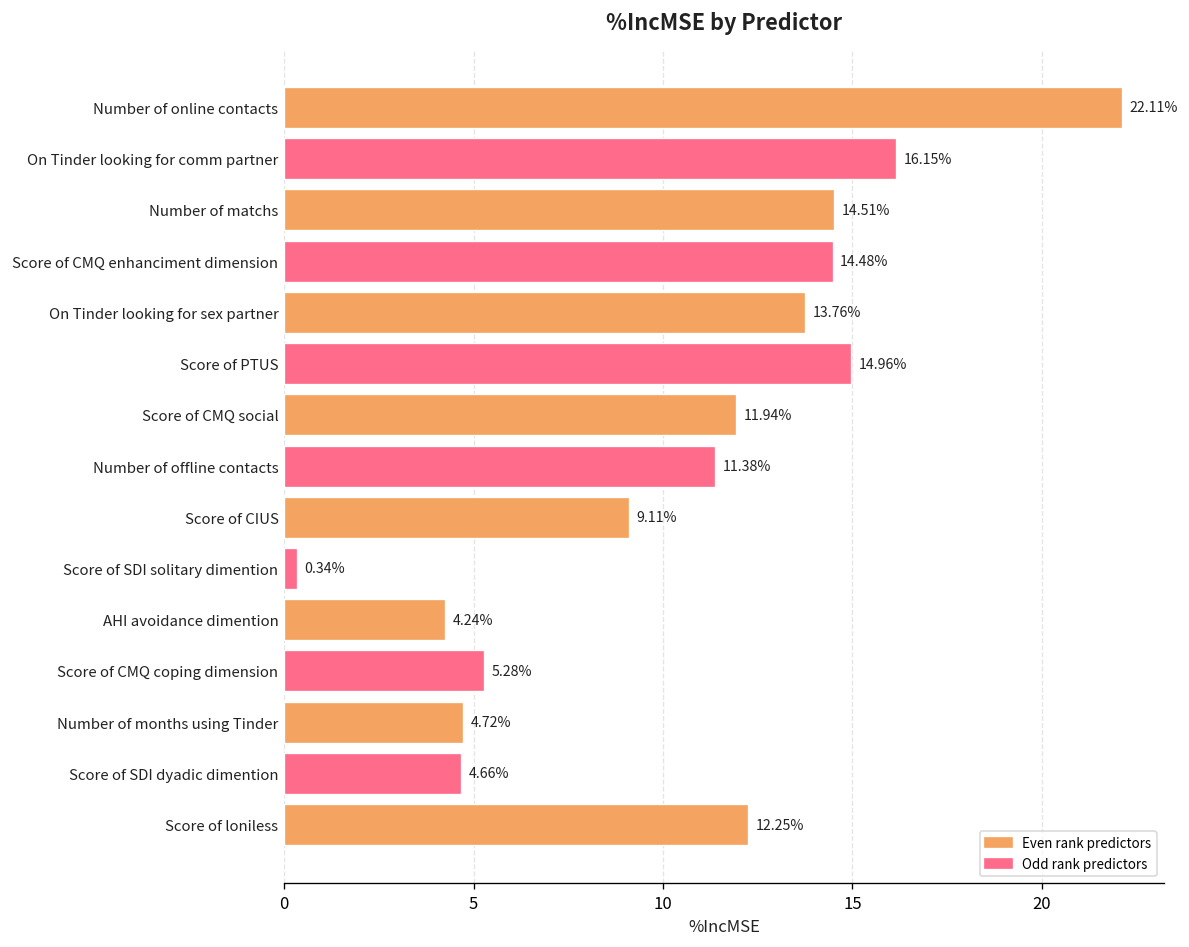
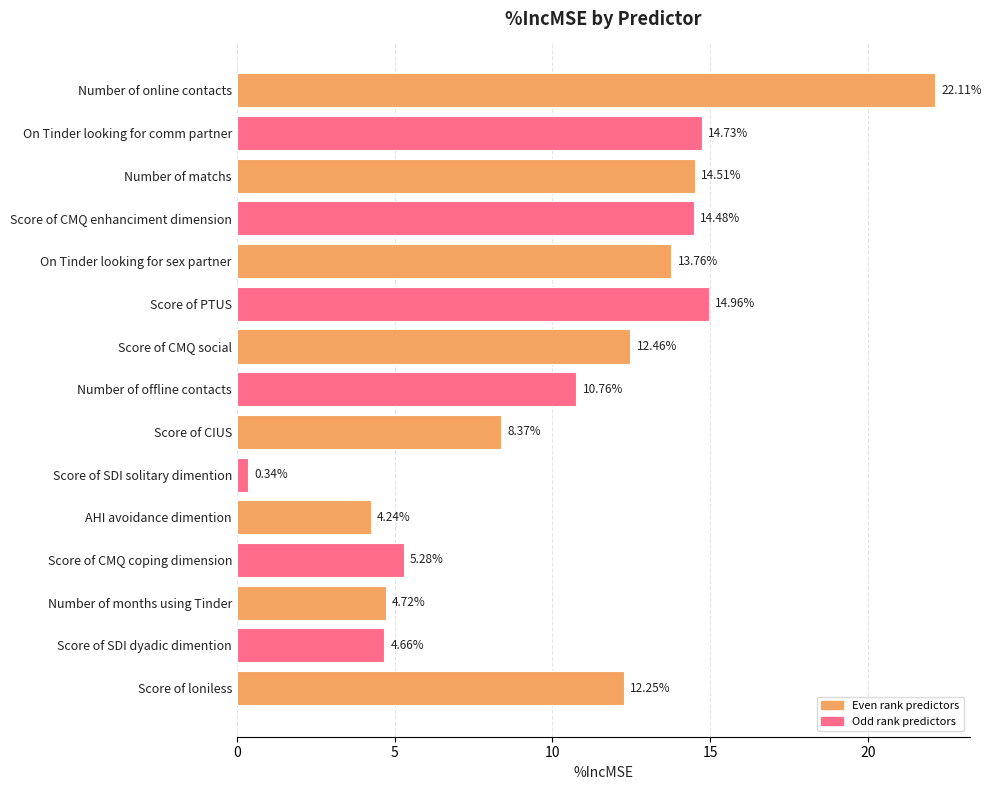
On Tinder looking for comm partner: 16.15% -> 14.73%
Score of CMQ social: 11.94% -> 12.46%
Number of offline contacts: 11.38% -> 10.76%
Score of CIUS: 9.11% -> 8.37%
